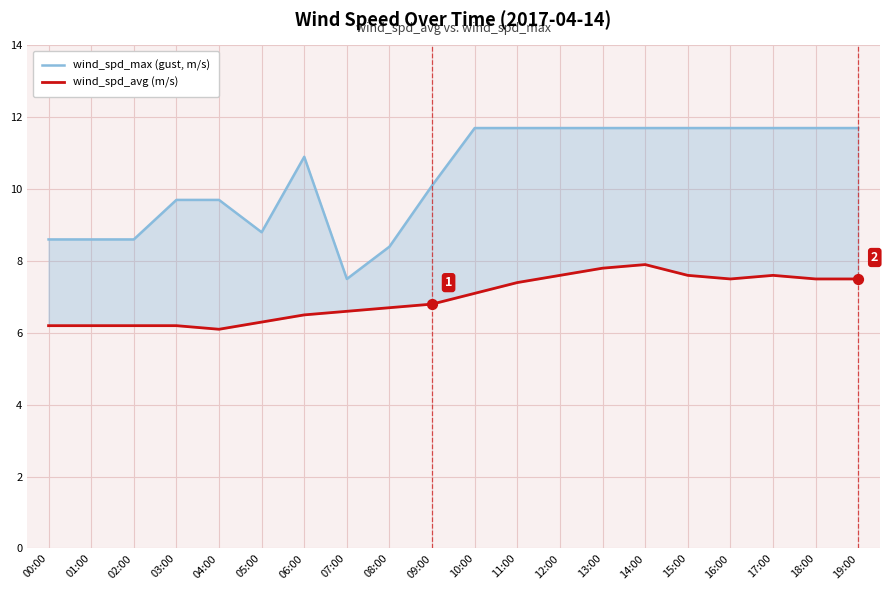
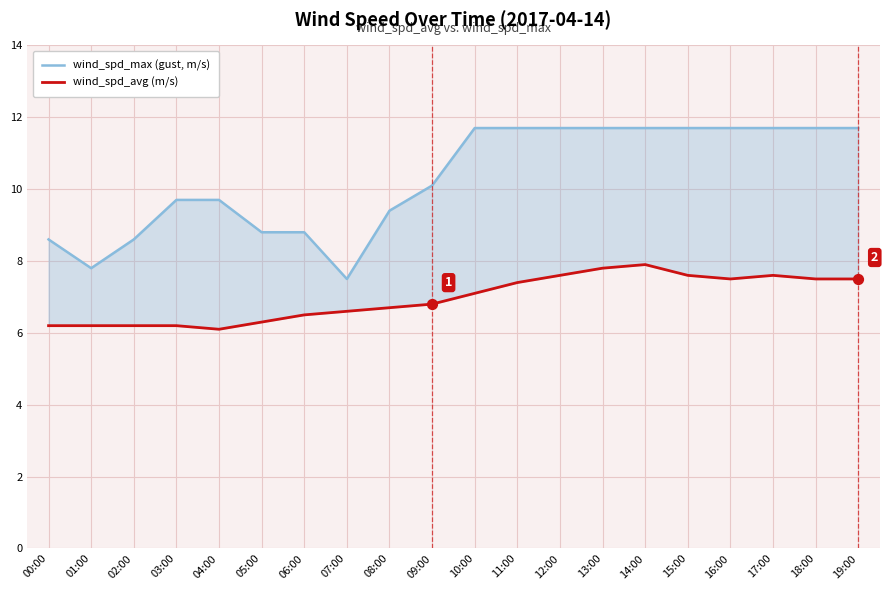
wind_spd_max (gust, m/s), 01:00: 8.6 -> 7.8
wind_spd_max (gust, m/s), 06:00: 10.9 -> 8.8
wind_spd_max (gust, m/s), 08:00: 8.4 -> 9.4
